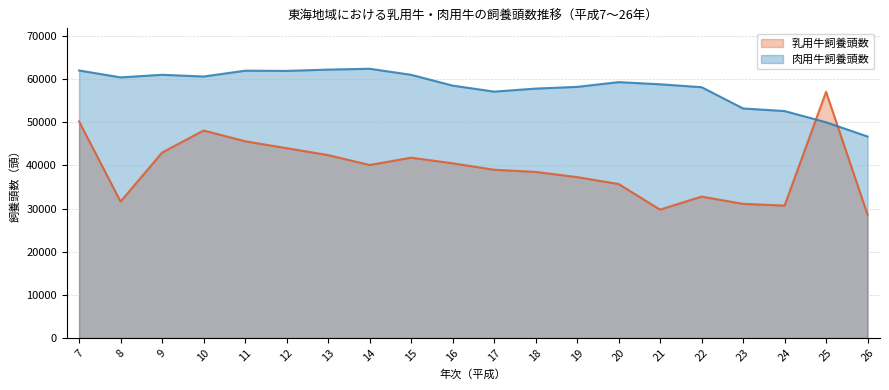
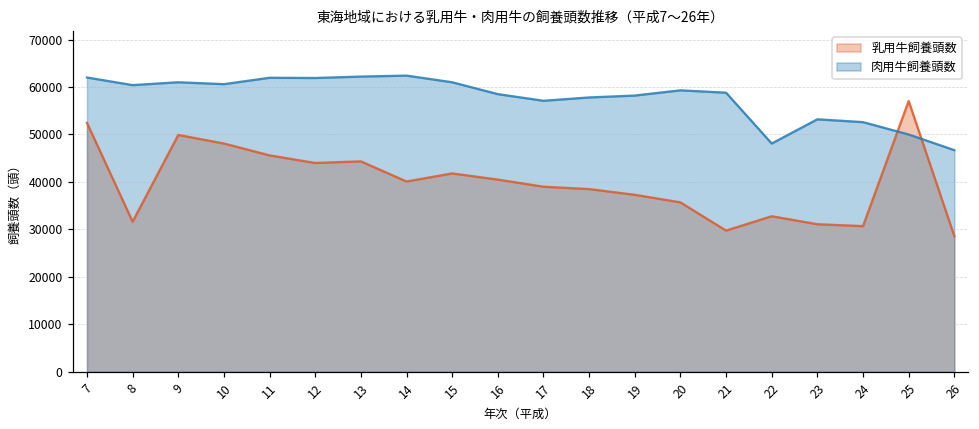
乳用牛飼養頭数, 7: 50000 -> 52000
乳用牛飼養頭数, 9: 43000 -> 50000
乳用牛飼養頭数, 13: 42000 -> 44000
肉用牛飼養頭数, 22: 58000 -> 48000
